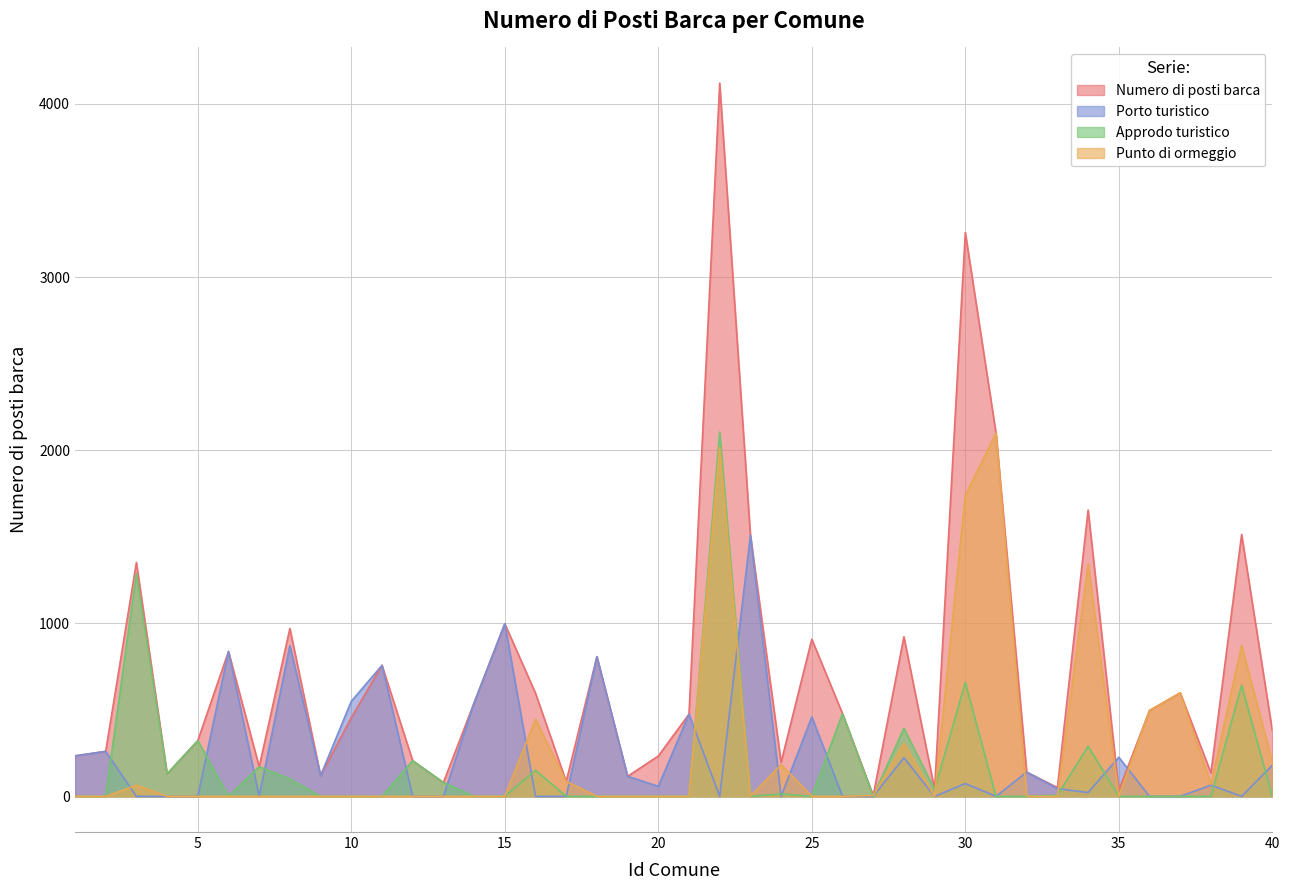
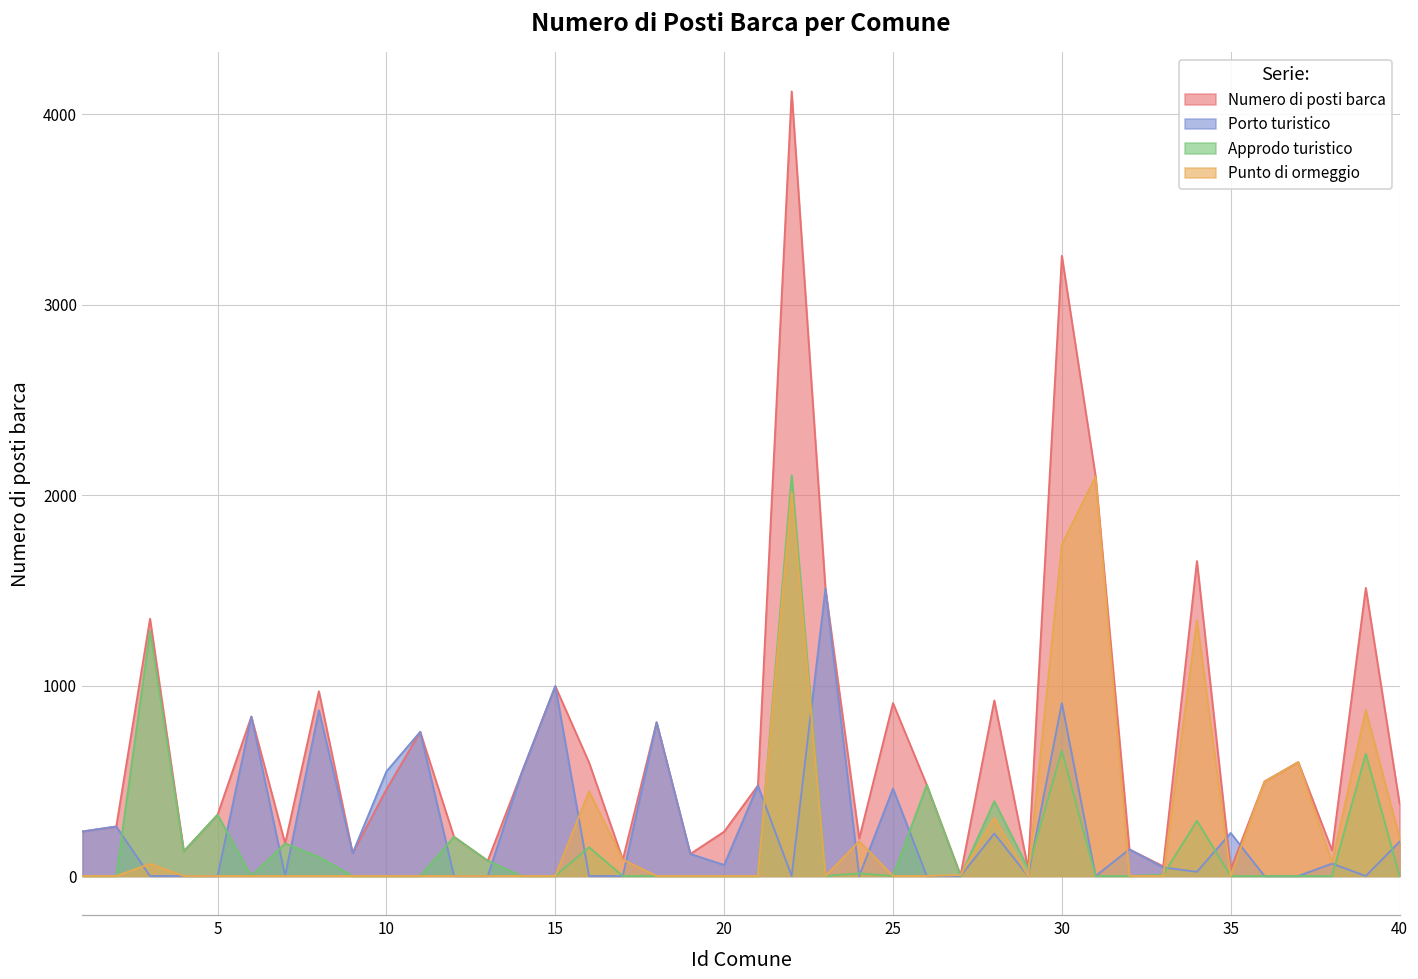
Porto turistico, 30: 70 -> 910
